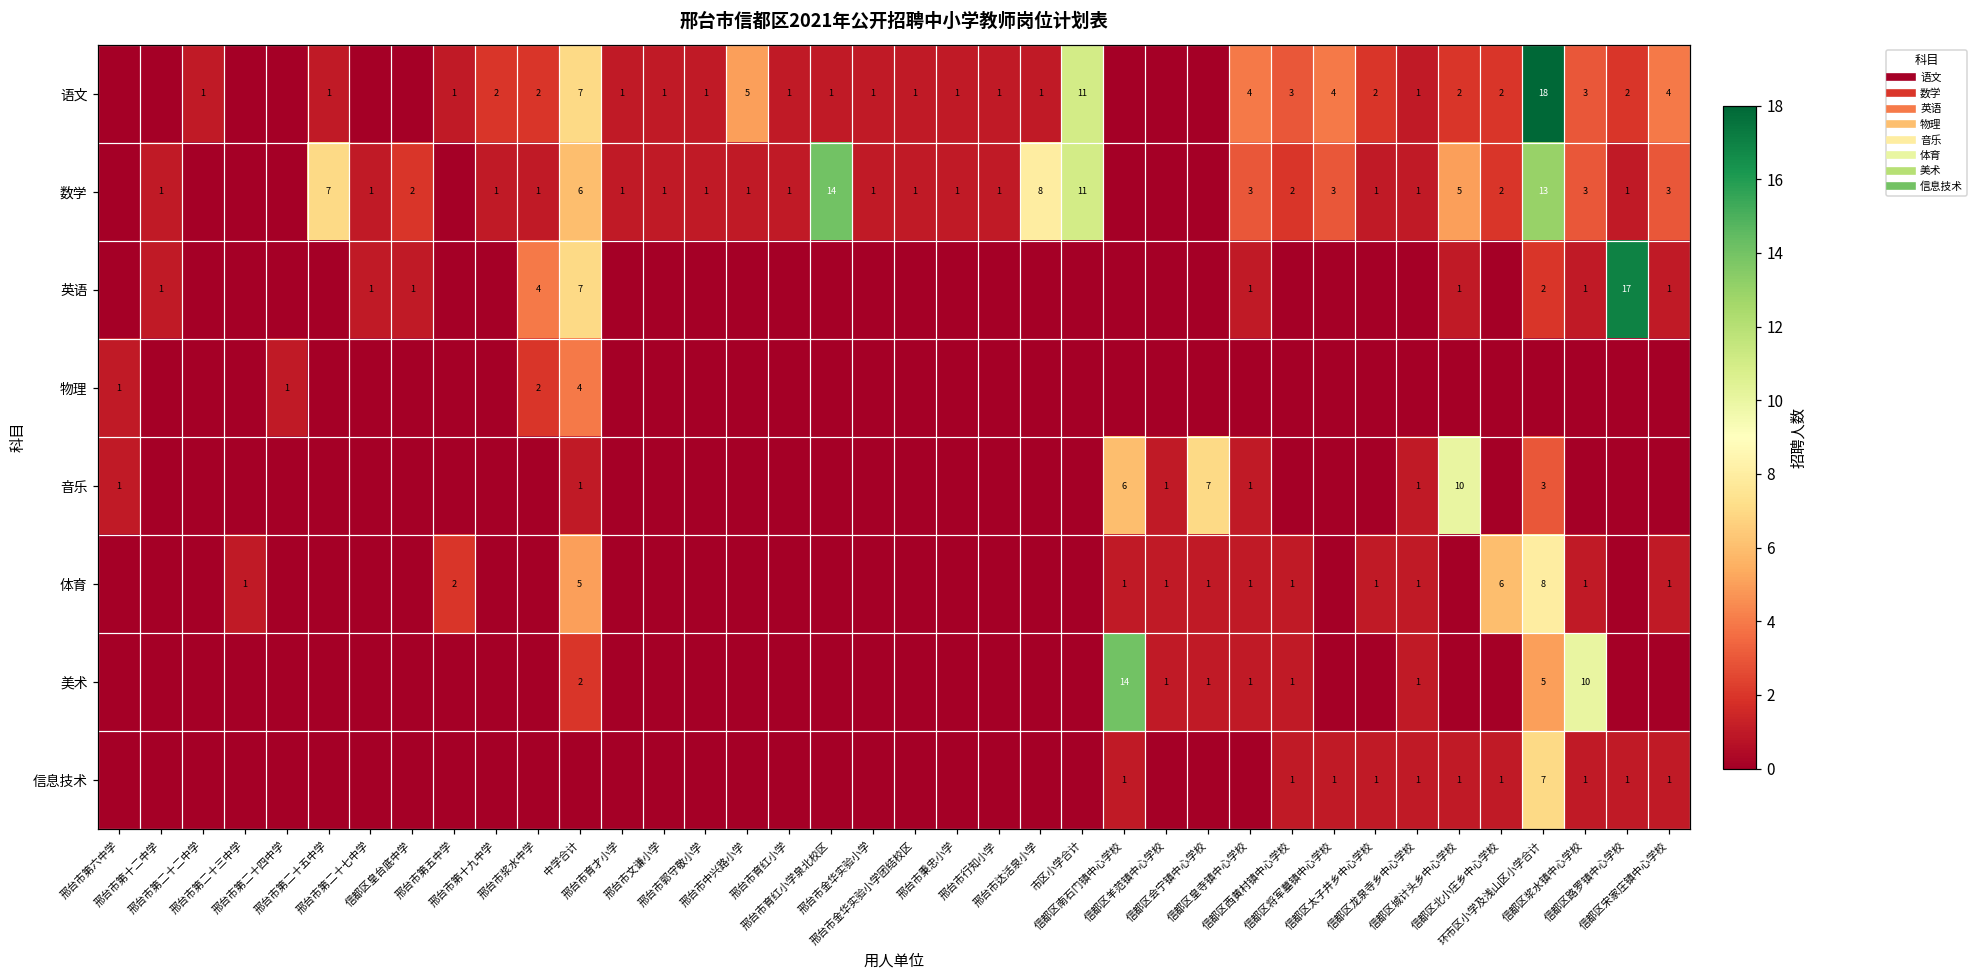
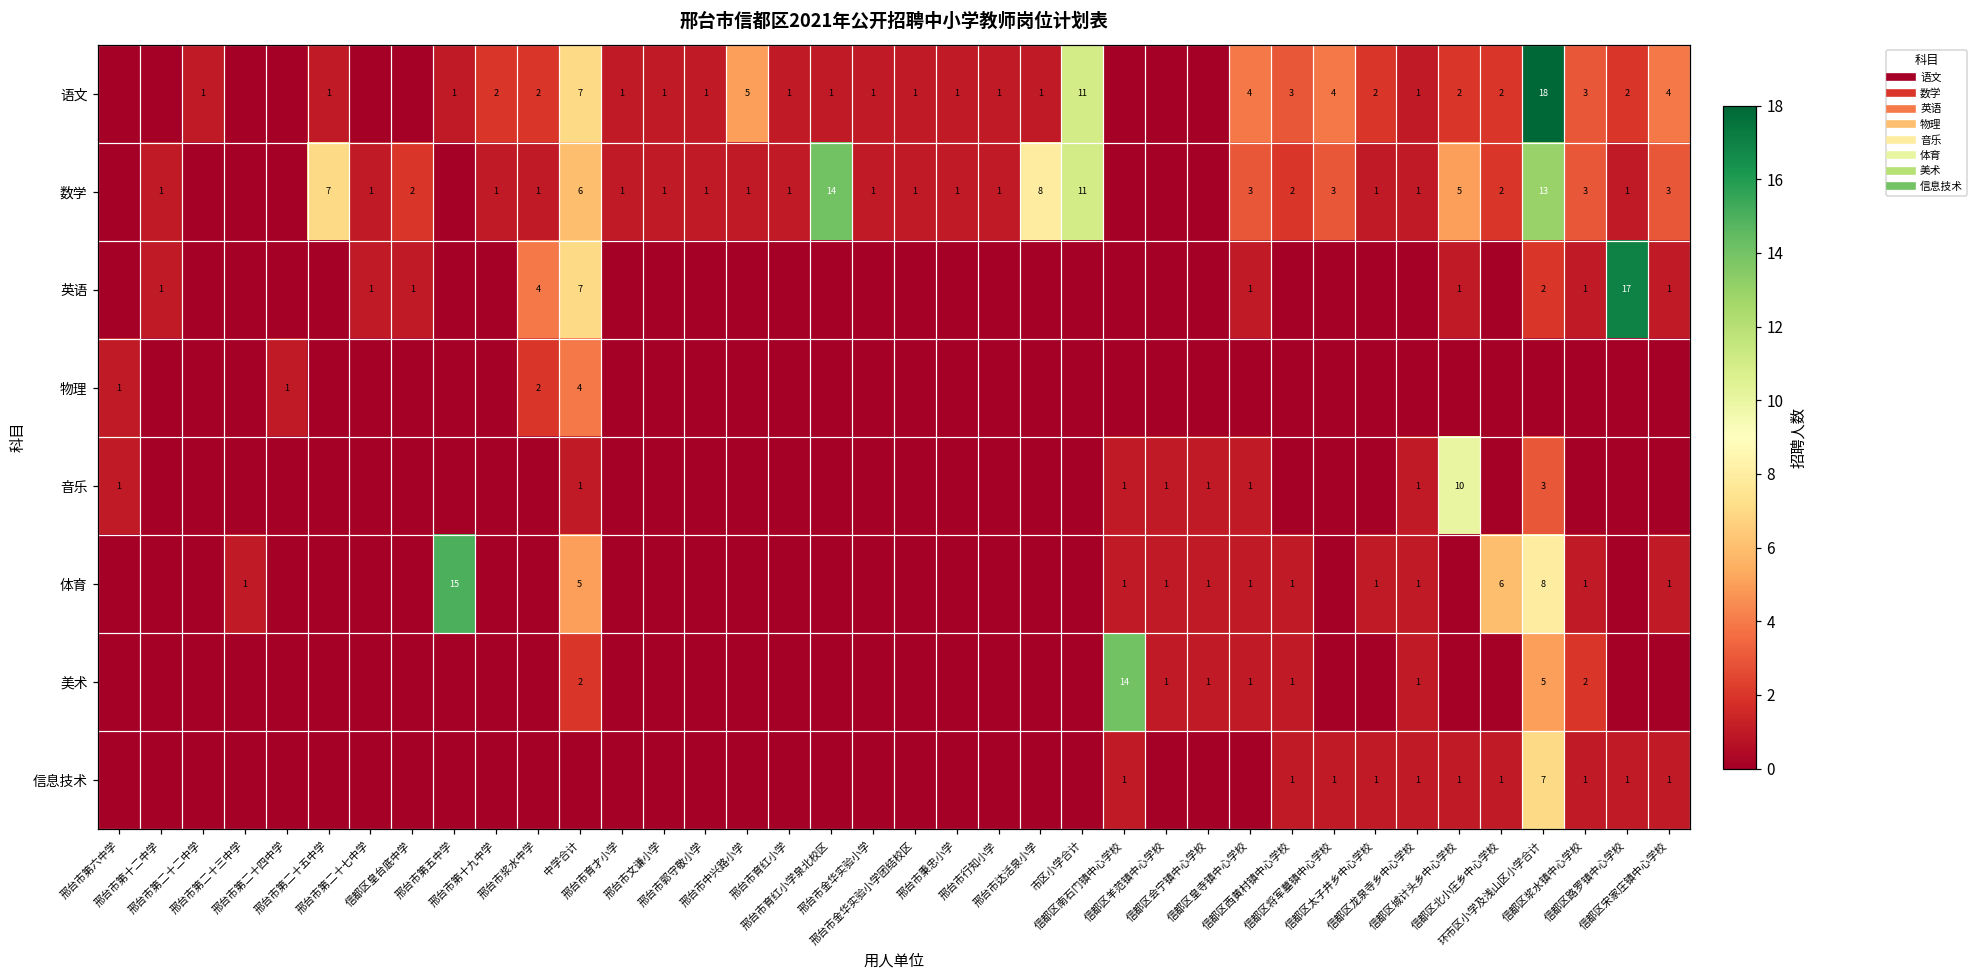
音乐, 信都区南石门镇中心学校: 6 -> 1
音乐, 信都区会宁镇中心学校: 7 -> 1
体育, 邢台市第五中学: 2 -> 15
美术, 信都区浆水镇中心学校: 10 -> 2
